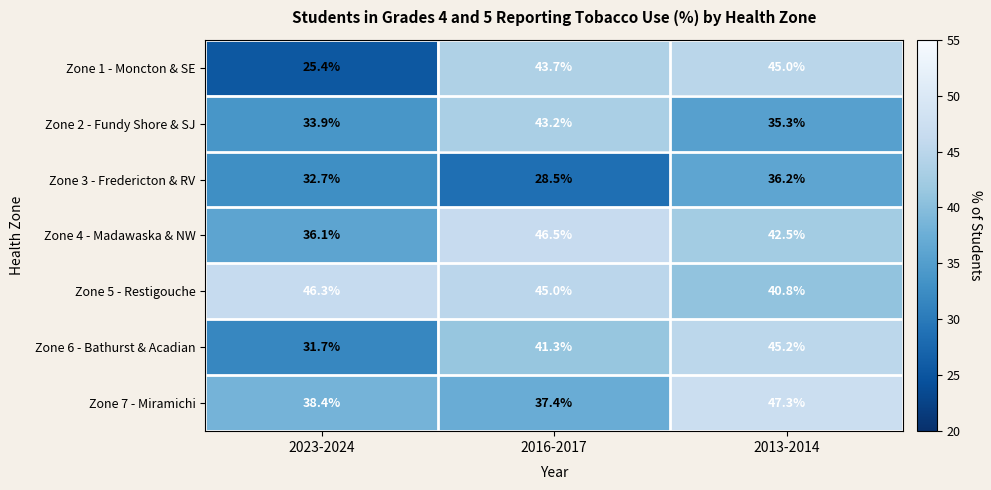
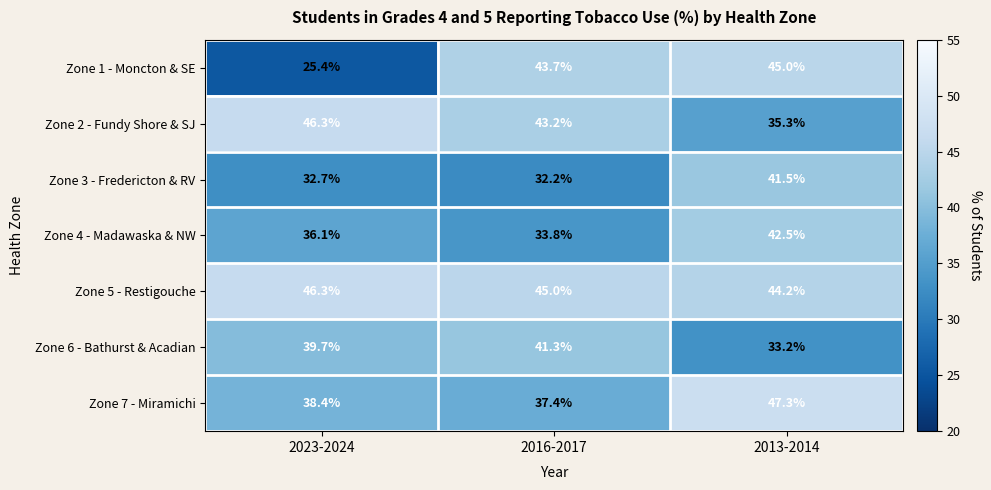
Zone 2 - Fundy Shore & SJ, 2023-2024: 33.9% -> 46.3%
Zone 3 - Fredericton & RV, 2016-2017: 28.5% -> 32.2%
Zone 3 - Fredericton & RV, 2013-2014: 36.2% -> 41.5%
Zone 4 - Madawaska & NW, 2016-2017: 46.5% -> 33.8%
Zone 5 - Restigouche, 2013-2014: 40.8% -> 44.2%
Zone 6 - Bathurst & Acadian, 2023-2024: 31.7% -> 39.7%
Zone 6 - Bathurst & Acadian, 2013-2014: 45.2% -> 33.2%
